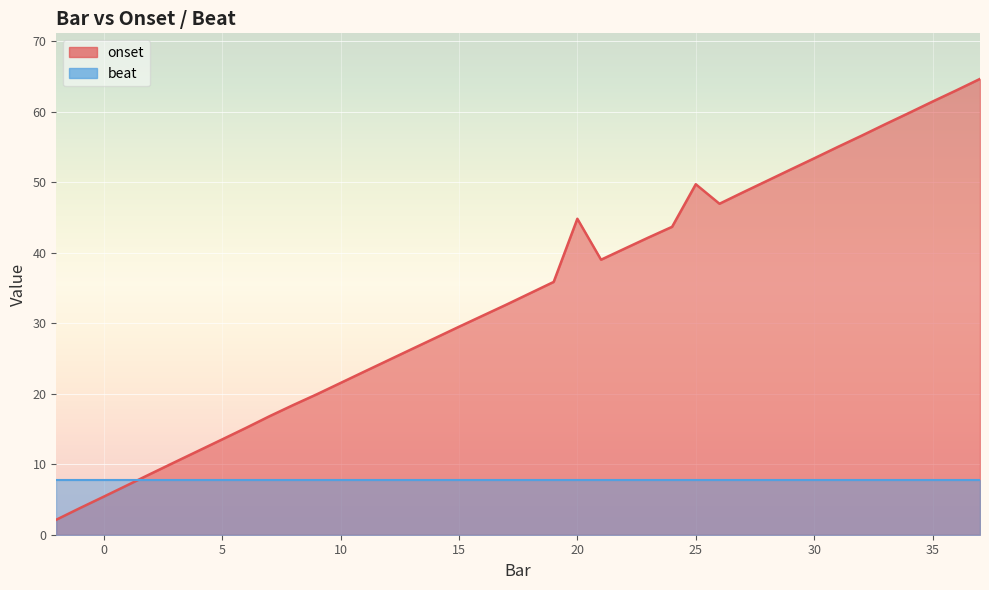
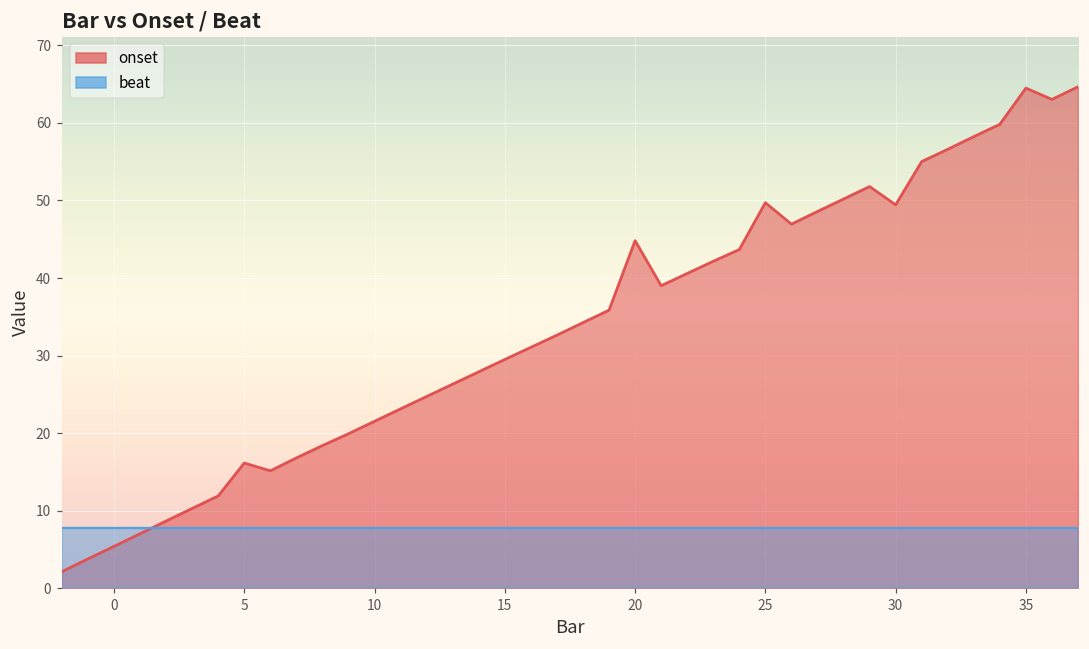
onset, 5: 14 -> 16
onset, 30: 53 -> 49
onset, 35: 61 -> 64
